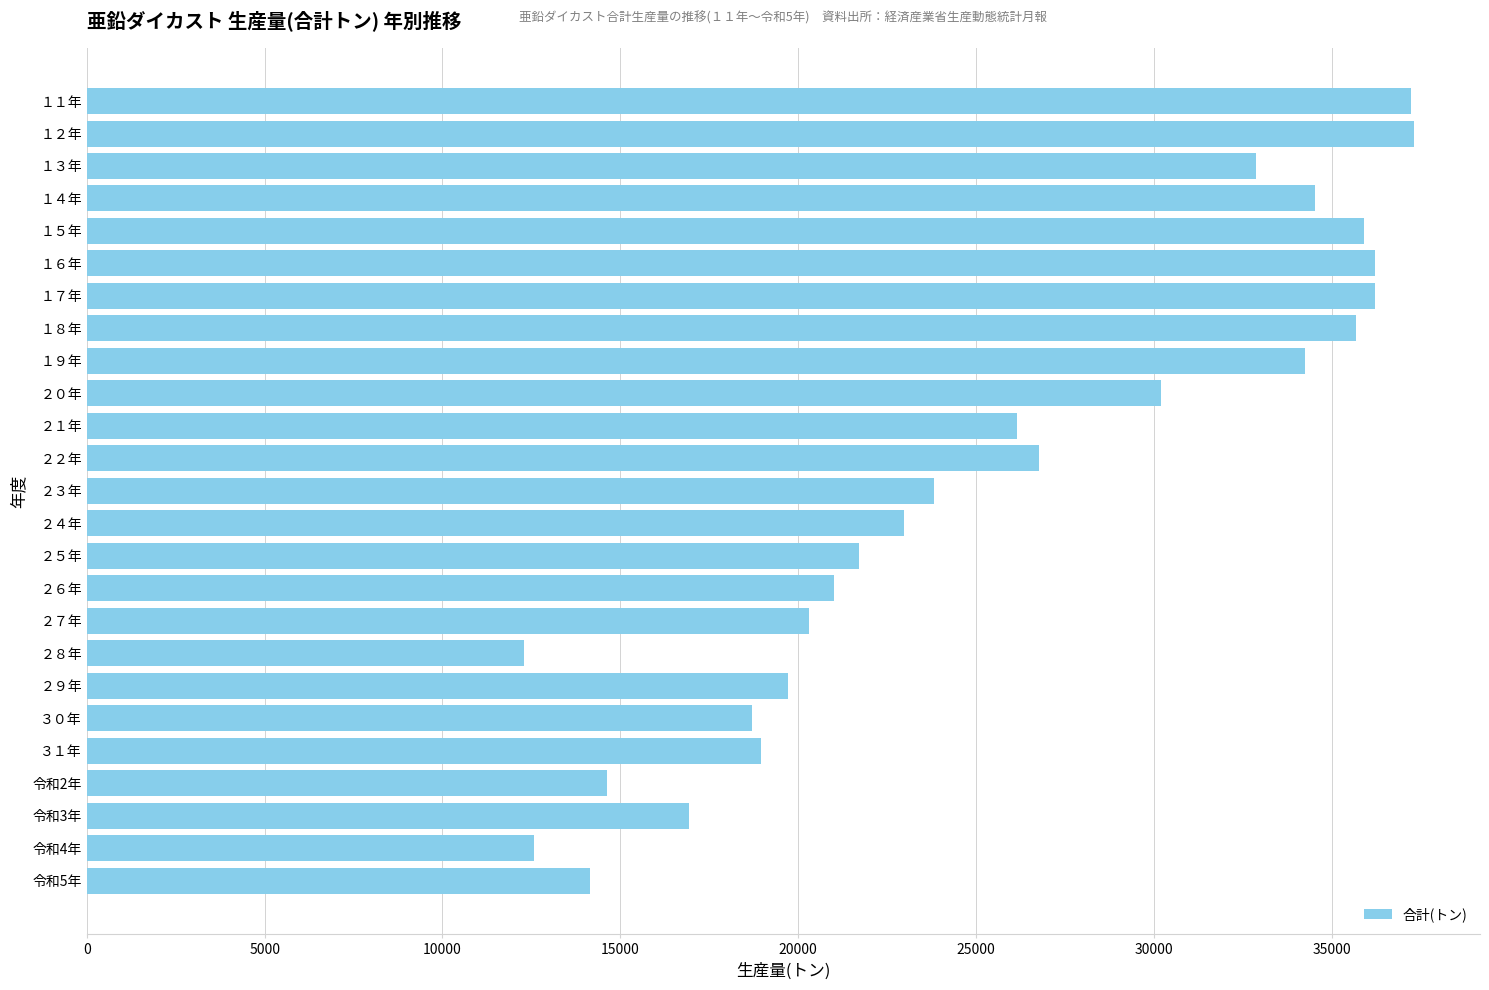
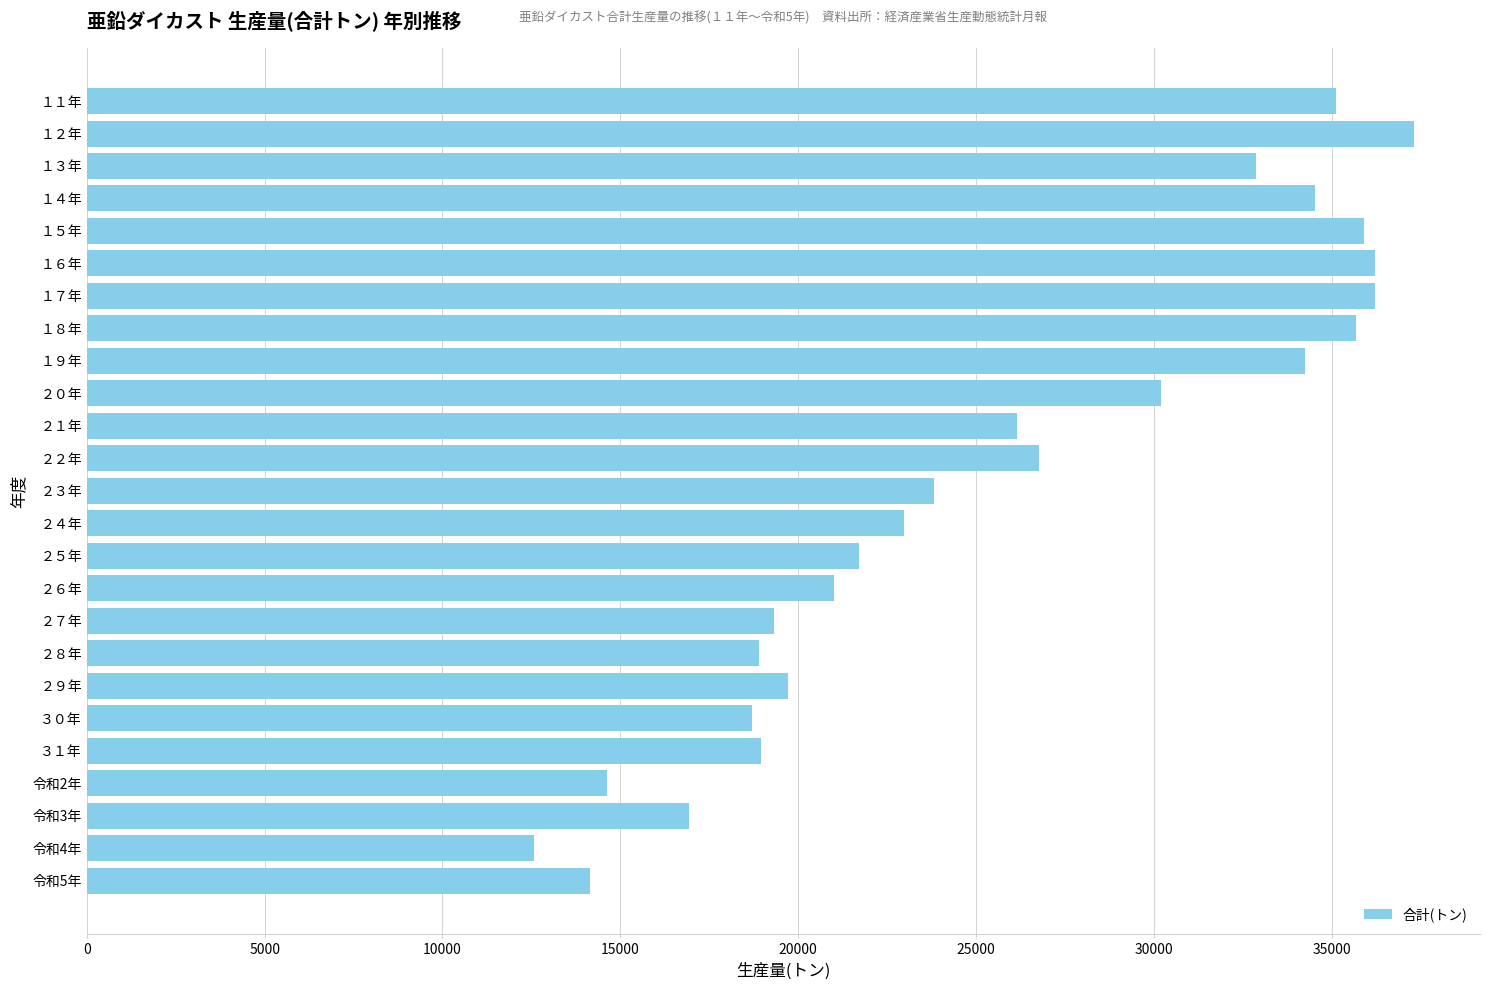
１１年: 37200 -> 35100
２７年: 20300 -> 19300
２８年: 12300 -> 18900
